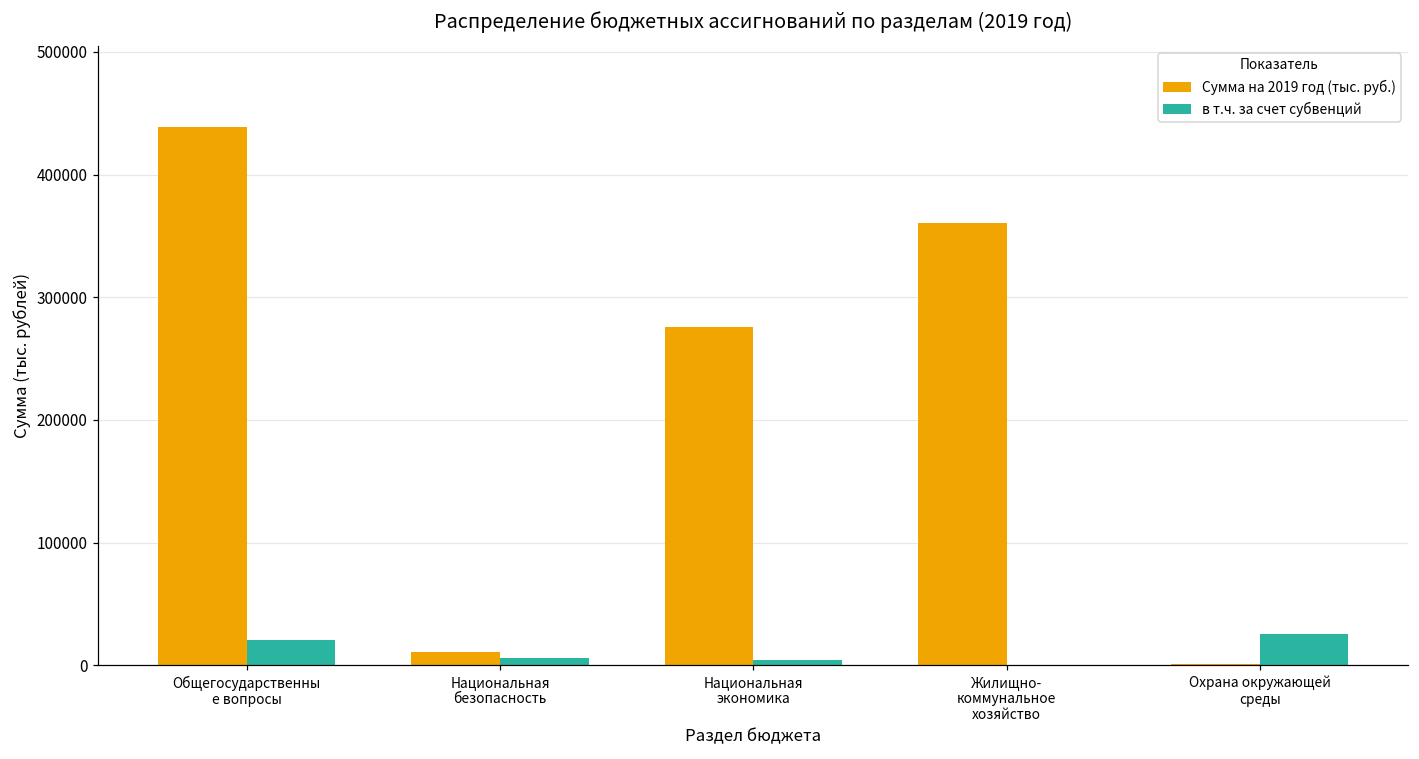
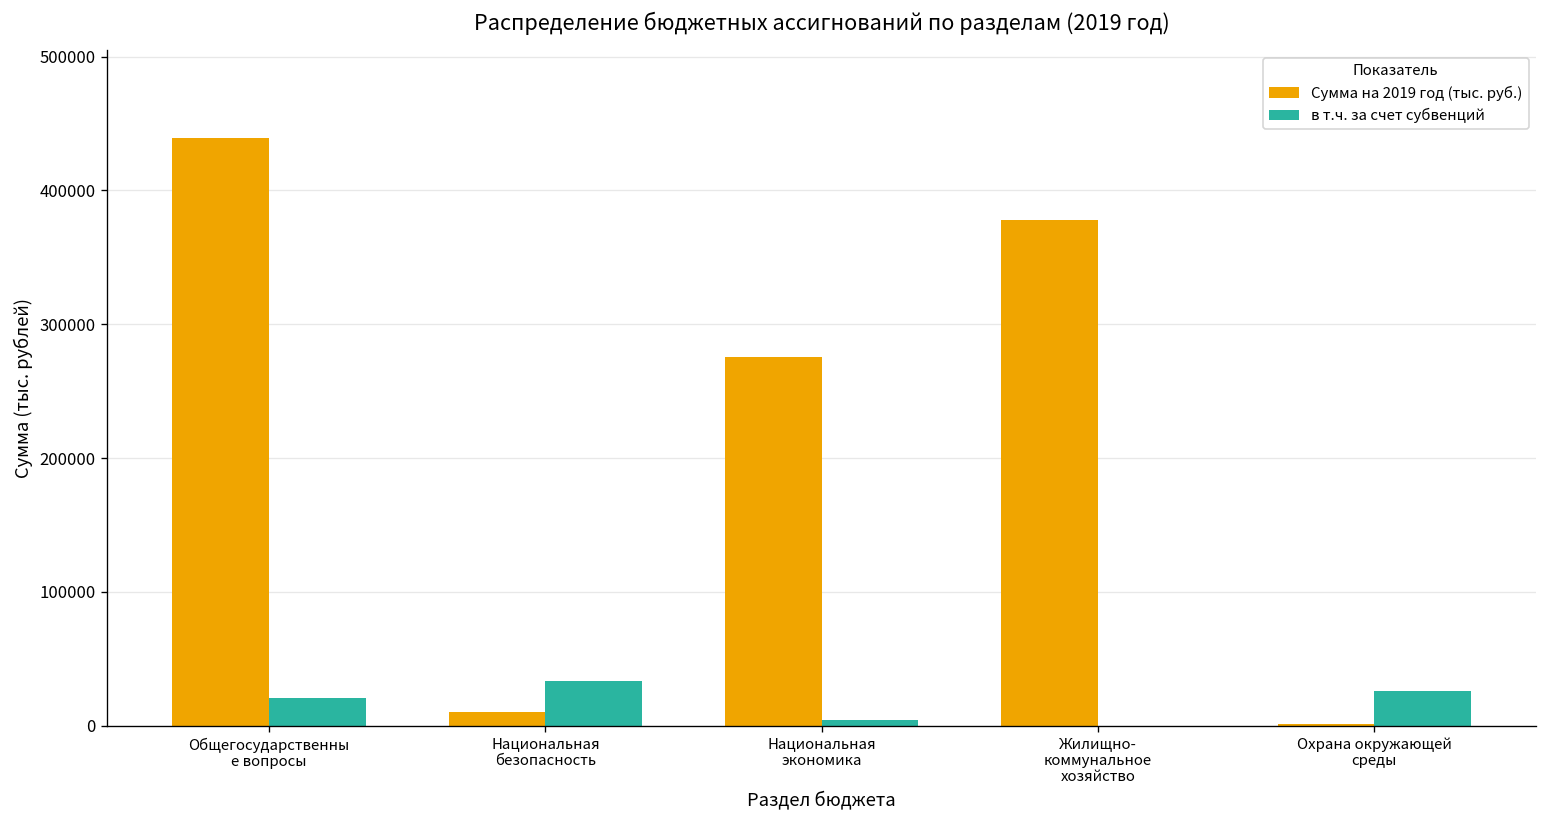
в т.ч. за счет субвенций, Национальная безопасность: 6000 -> 33000
Сумма на 2019 год (тыс. руб.), Жилищно- коммунальное хозяйство: 361000 -> 378000
